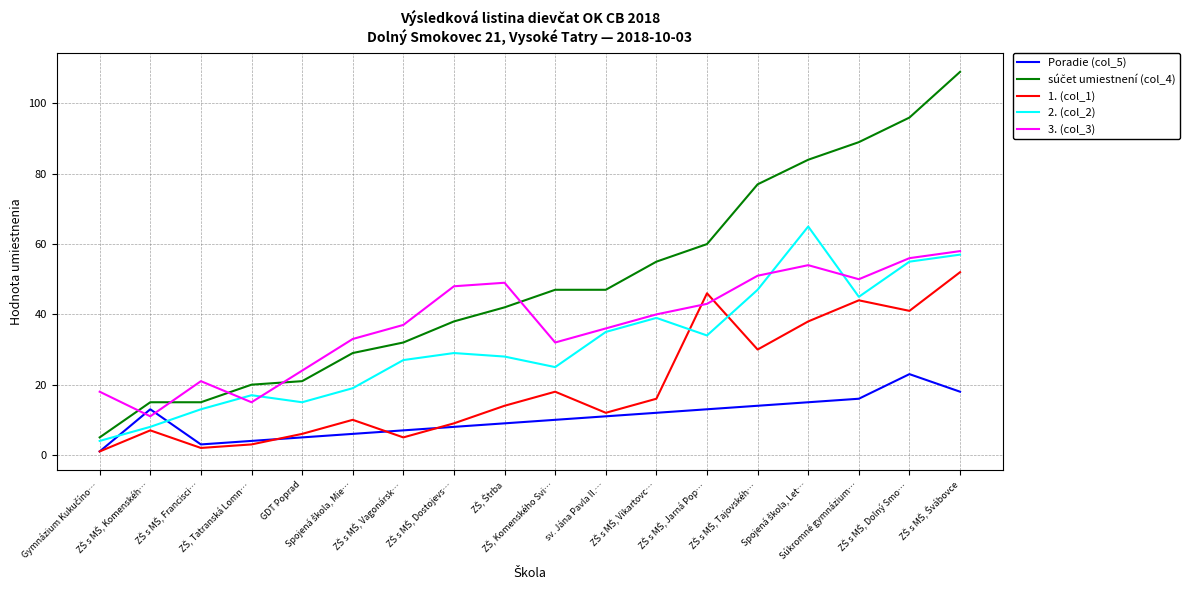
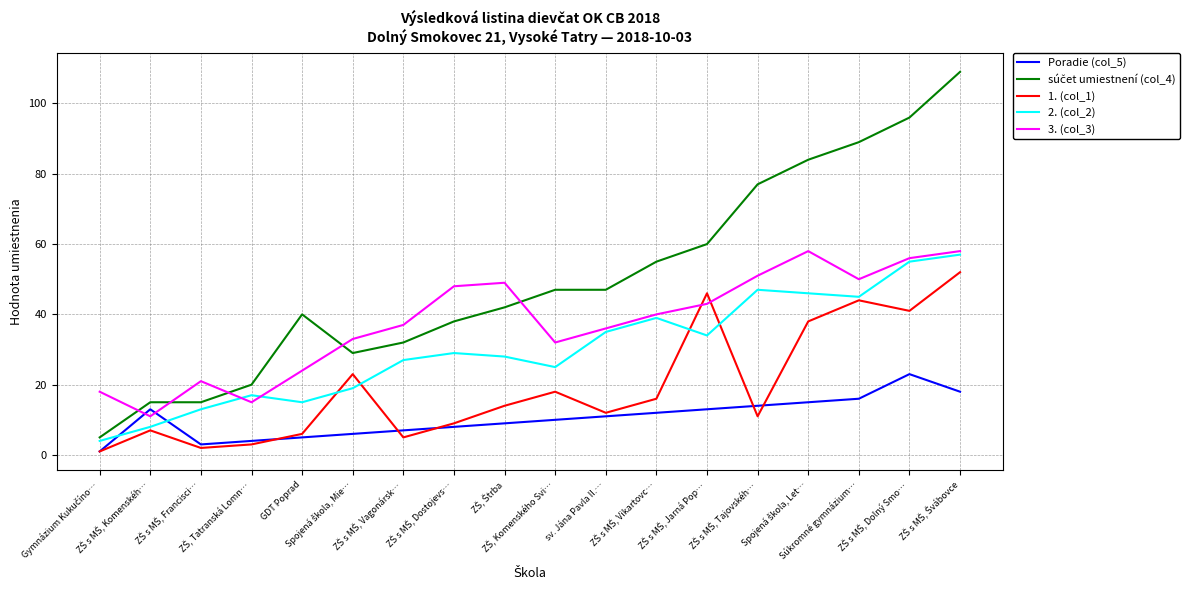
súčet umiestnení (col_4), GDT Poprad: 21 -> 40
1. (col_1), Spojená škola, Mie…: 10 -> 23
1. (col_1), ZŠ s MŠ, Tajovskéh…: 30 -> 11
2. (col_2), Spojená škola, Let…: 65 -> 46
3. (col_3), Spojená škola, Let…: 54 -> 58
